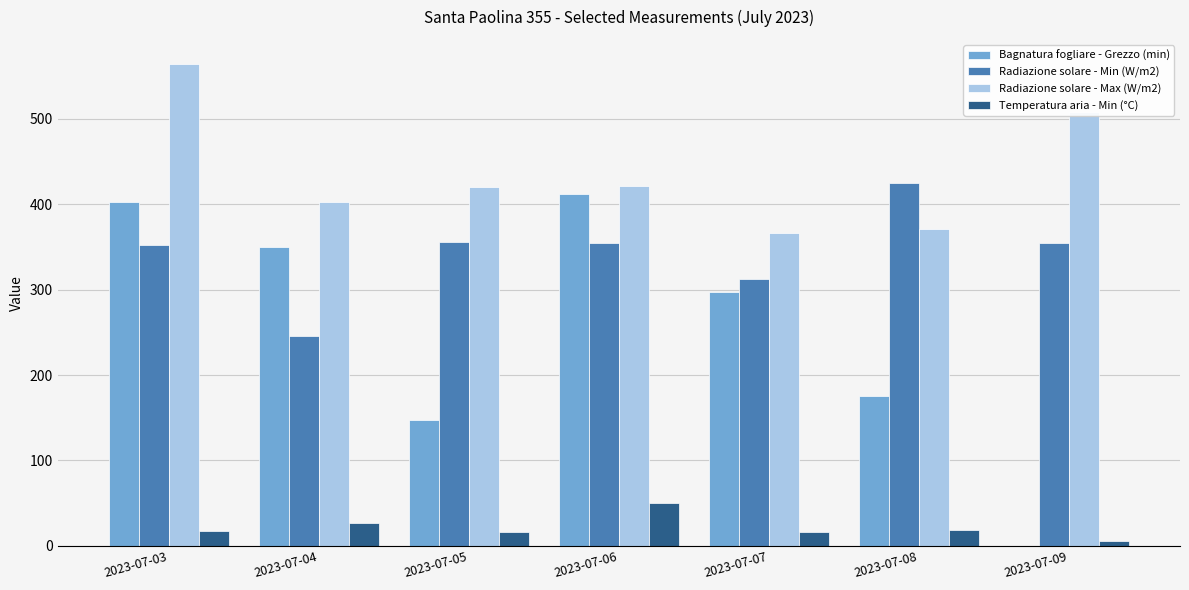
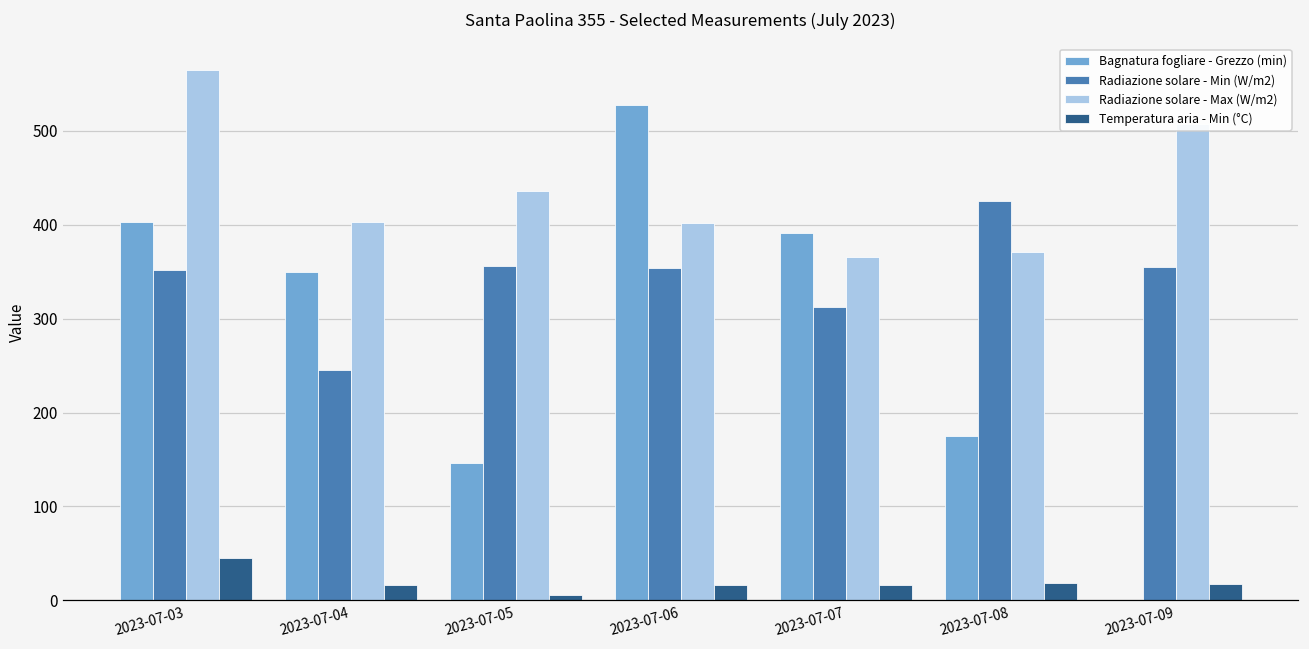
Temperatura aria - Min (°C), 2023-07-03: 20 -> 50
Temperatura aria - Min (°C), 2023-07-04: 30 -> 20
Radiazione solare - Max (W/m2), 2023-07-05: 420 -> 440
Temperatura aria - Min (°C), 2023-07-05: 20 -> 10
Bagnatura fogliare - Grezzo (min), 2023-07-06: 410 -> 530
Radiazione solare - Max (W/m2), 2023-07-06: 420 -> 400
Temperatura aria - Min (°C), 2023-07-06: 50 -> 20
Bagnatura fogliare - Grezzo (min), 2023-07-07: 300 -> 390
Temperatura aria - Min (°C), 2023-07-09: 10 -> 20
